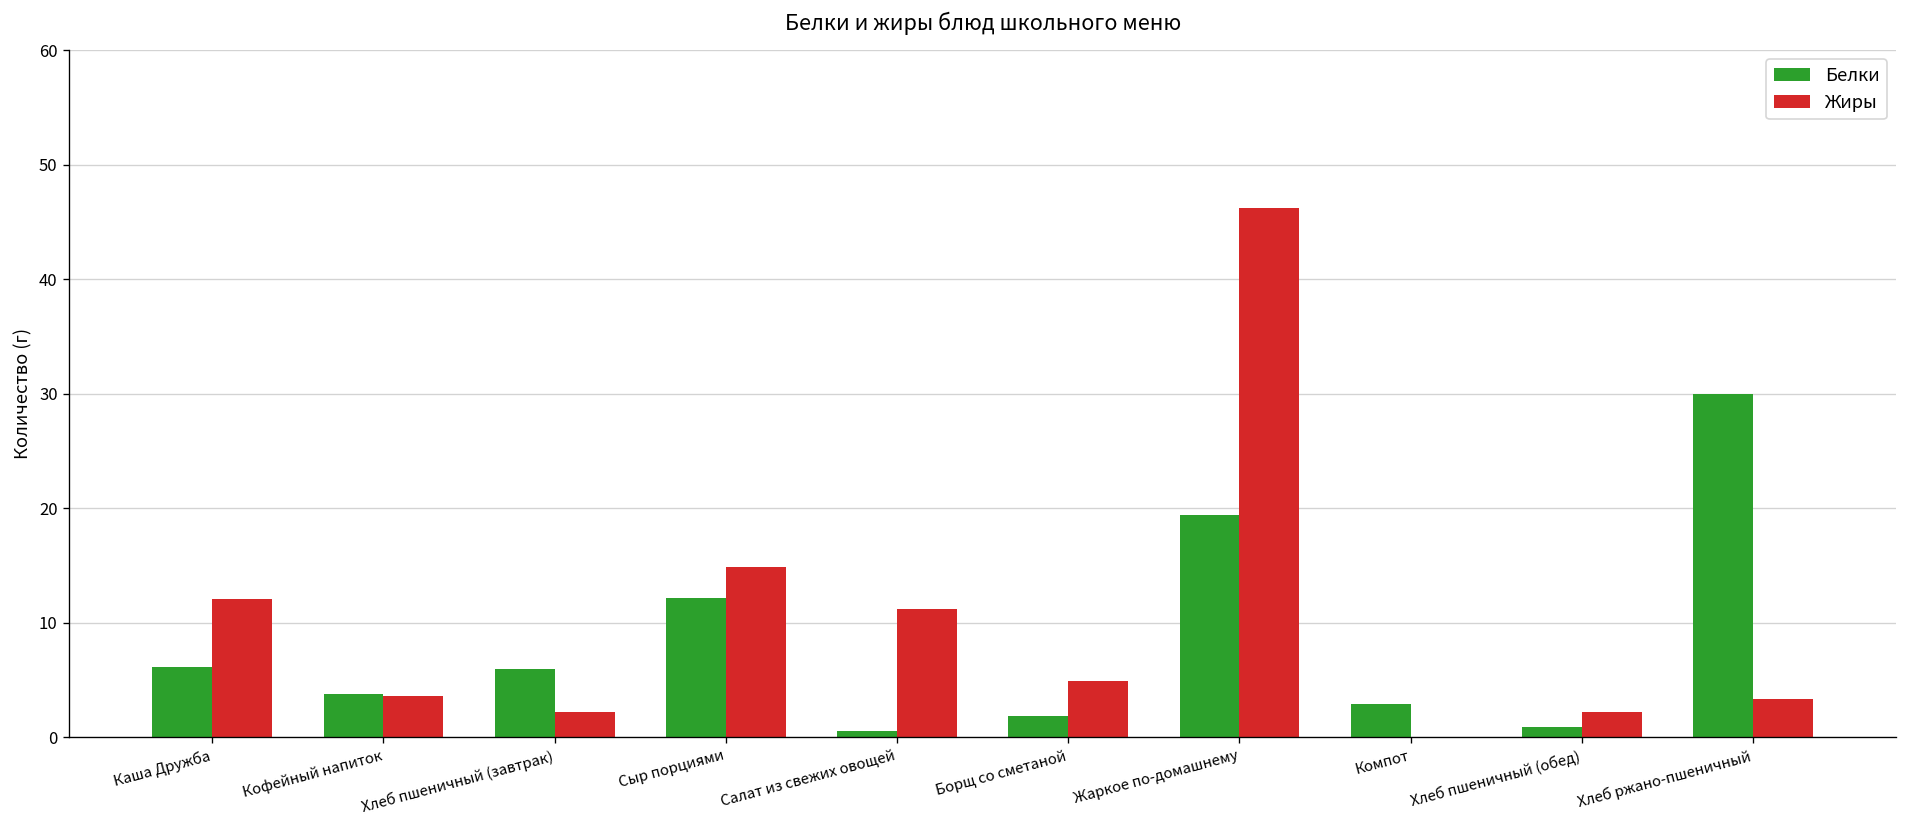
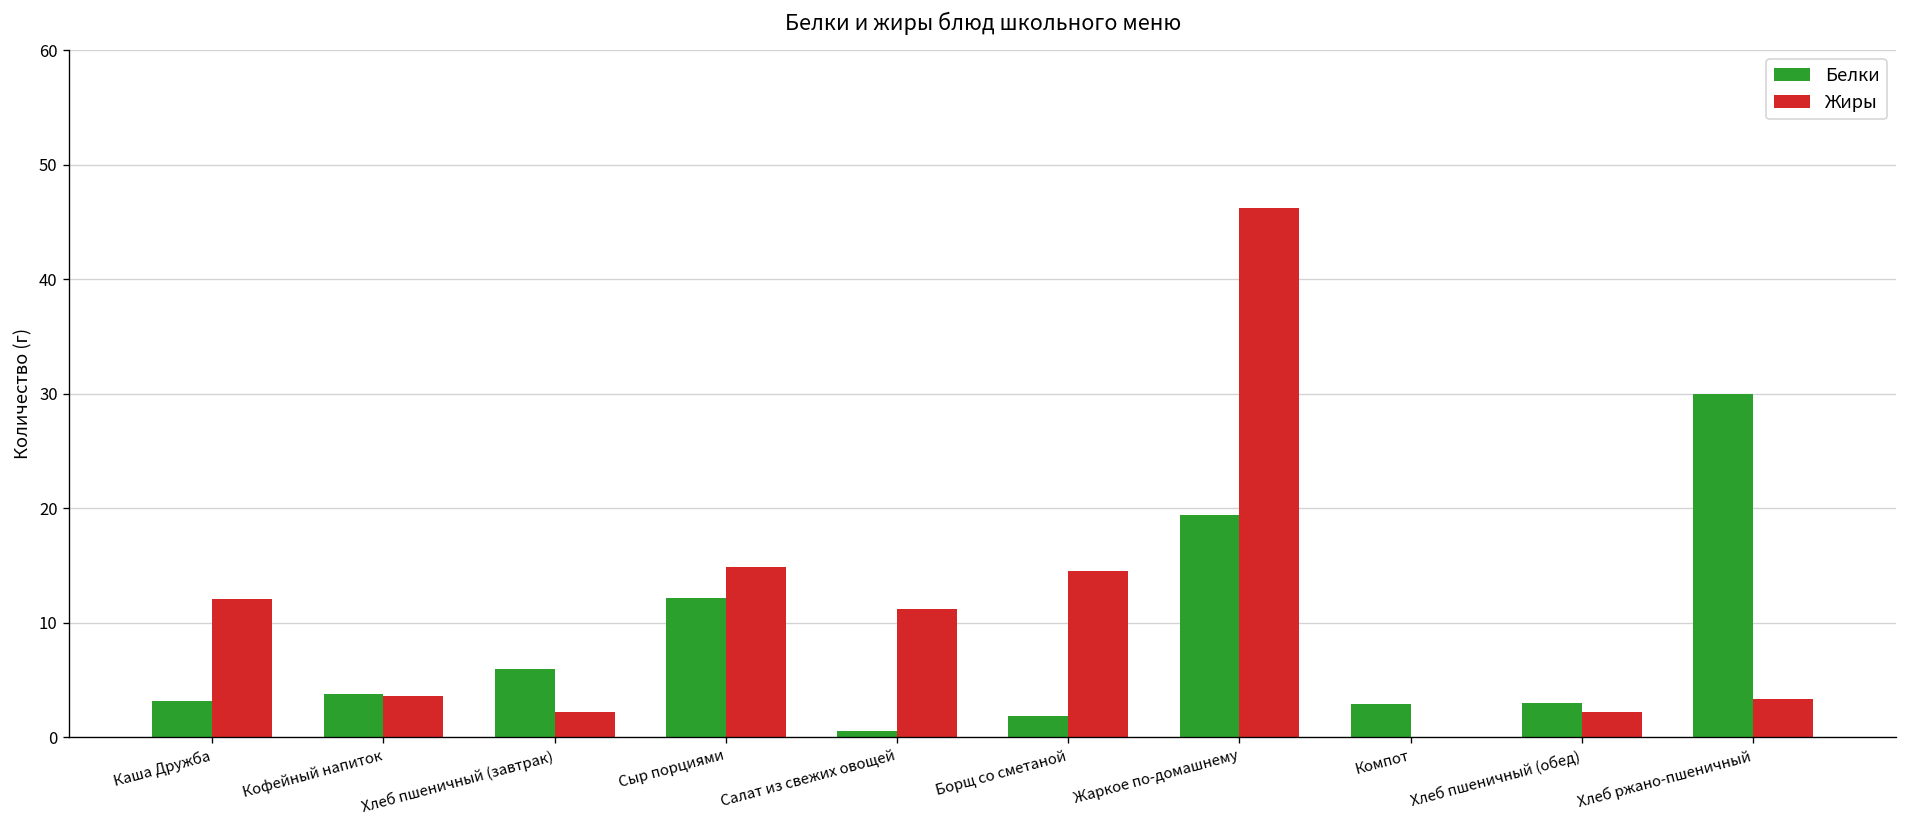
Белки, Каша Дружба: 6 -> 3
Жиры, Борщ со сметаной: 5 -> 15
Белки, Хлеб пшеничный (обед): 1 -> 3
